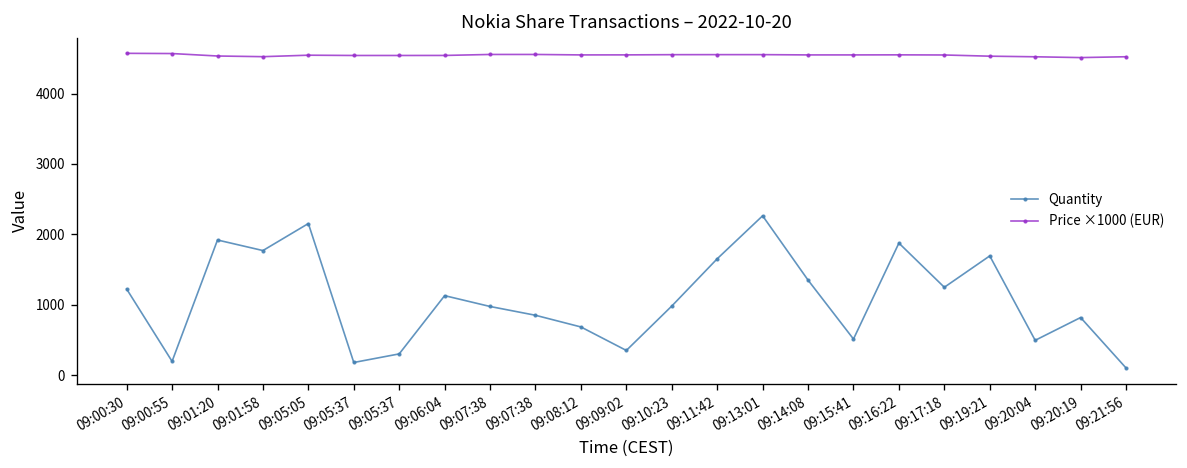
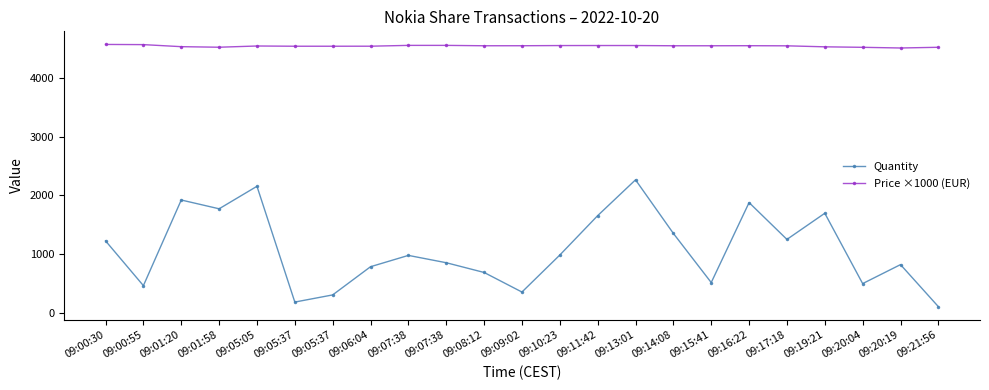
Quantity, 09:00:55: 200 -> 500
Quantity, 09:06:04: 1100 -> 800
